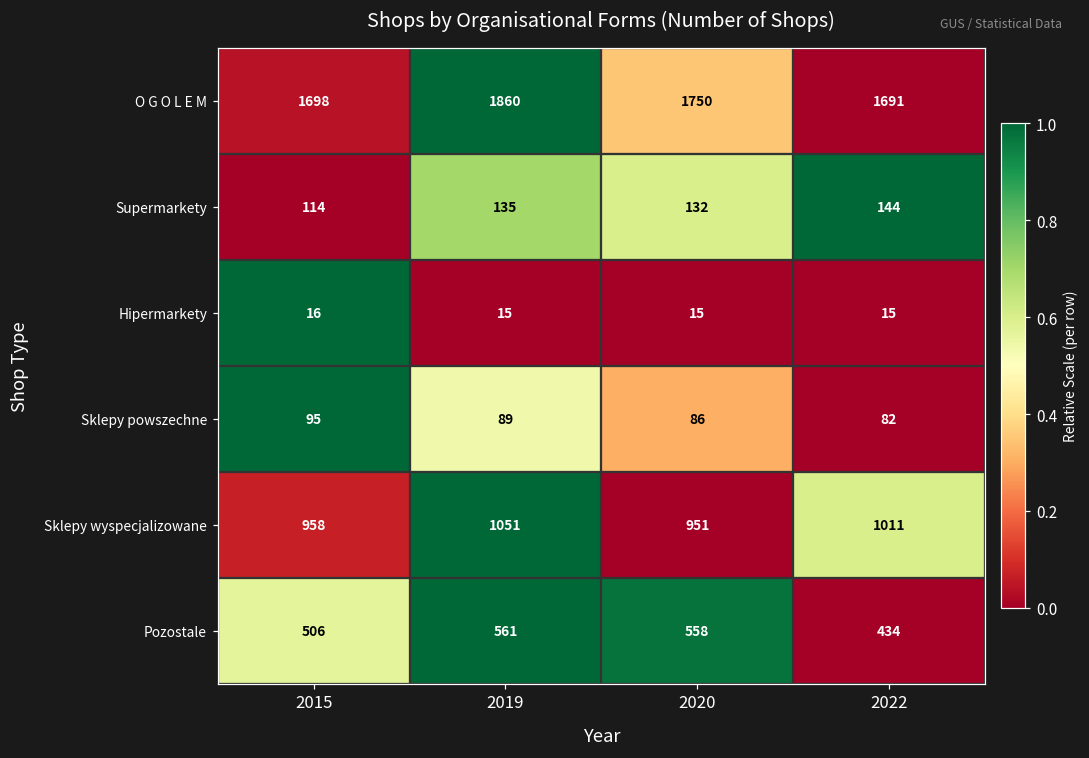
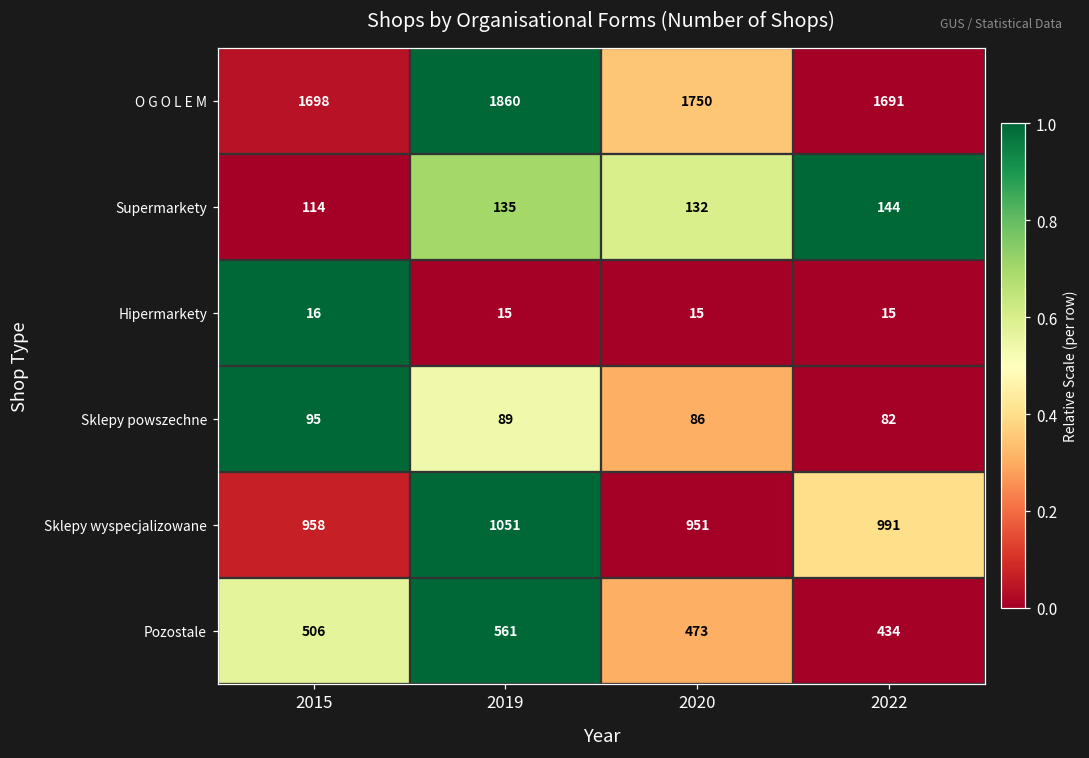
Sklepy wyspecjalizowane, 2022: 1011 -> 991
Pozostale, 2020: 558 -> 473
